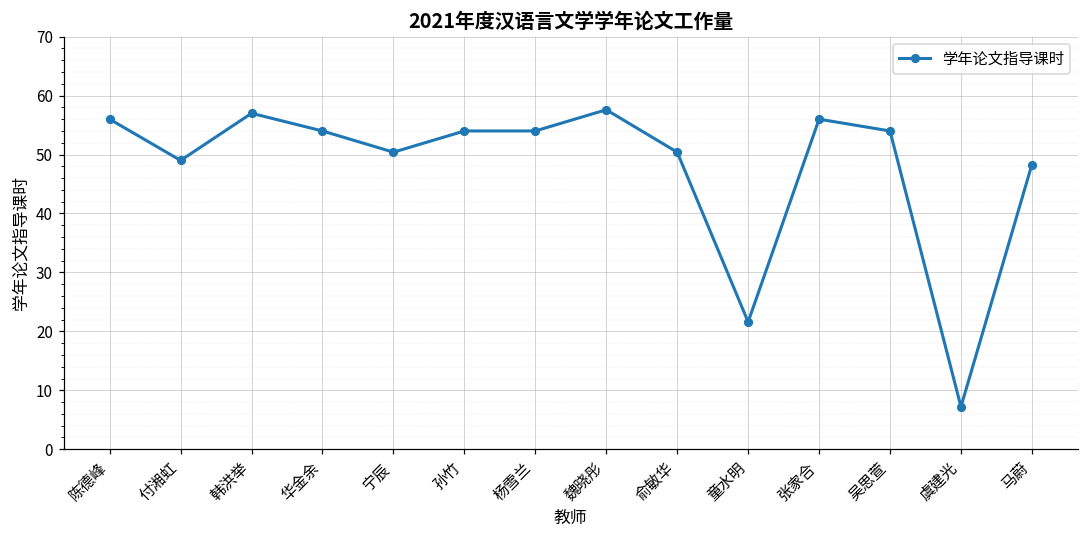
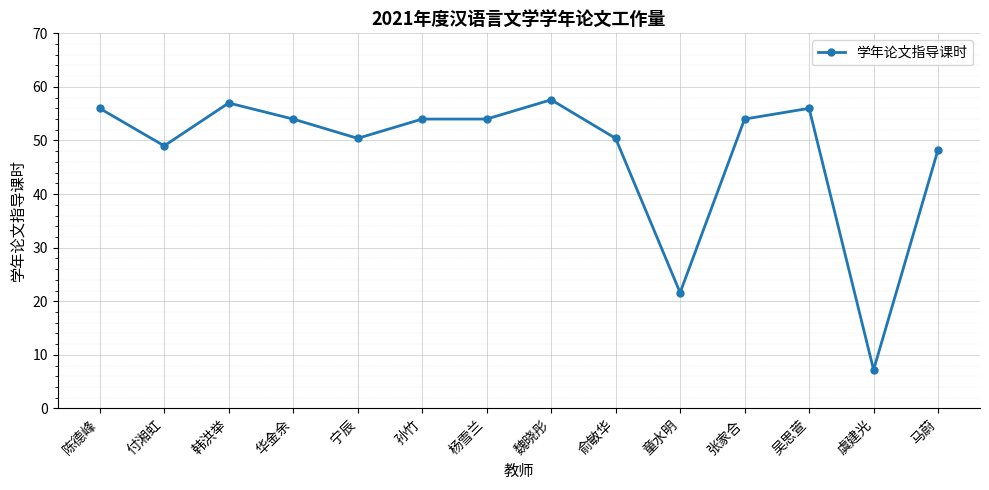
张家合: 56 -> 54
吴思萱: 54 -> 56
